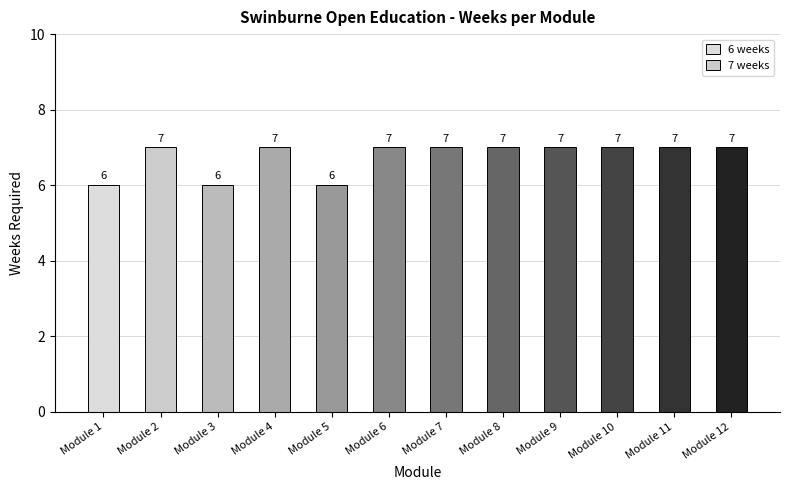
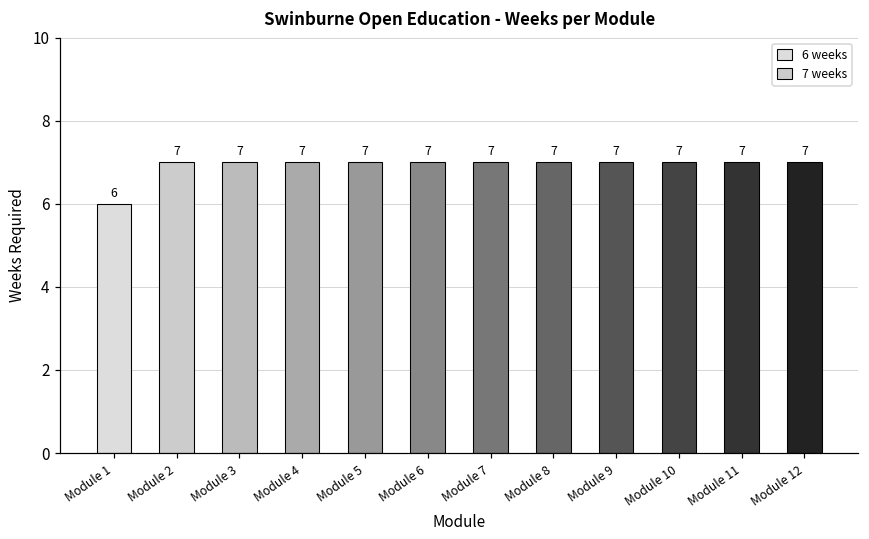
Module 3: 6 -> 7
Module 5: 6 -> 7
